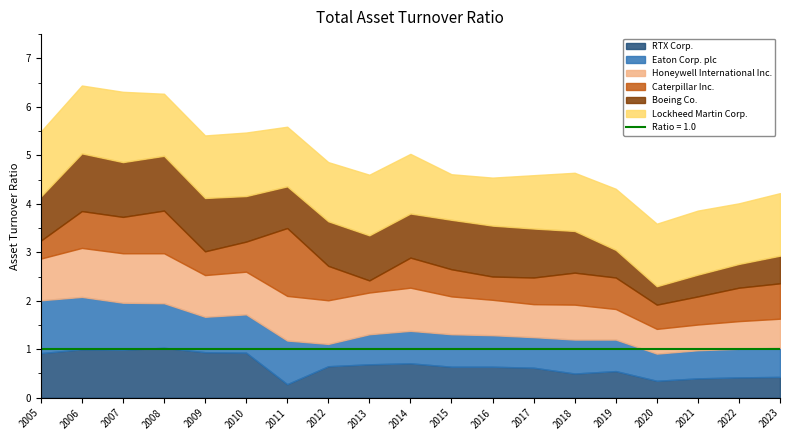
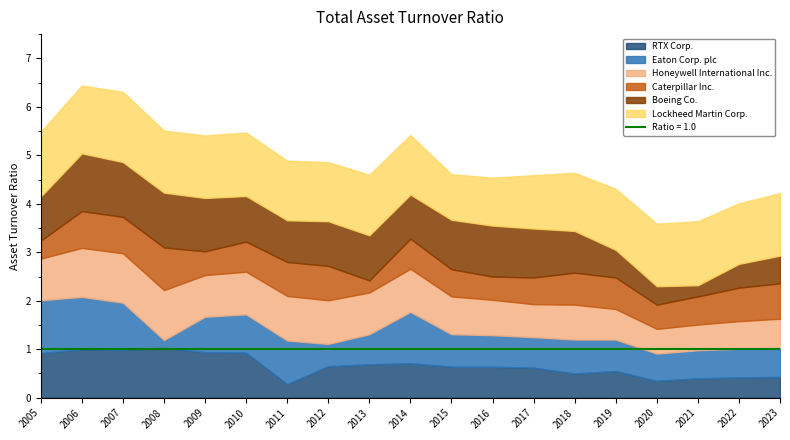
Eaton Corp. plc, 2008: 0.9 -> 0.2
Caterpillar Inc., 2011: 1.4 -> 0.7
Eaton Corp. plc, 2014: 0.7 -> 1.1
Boeing Co., 2021: 0.5 -> 0.2
